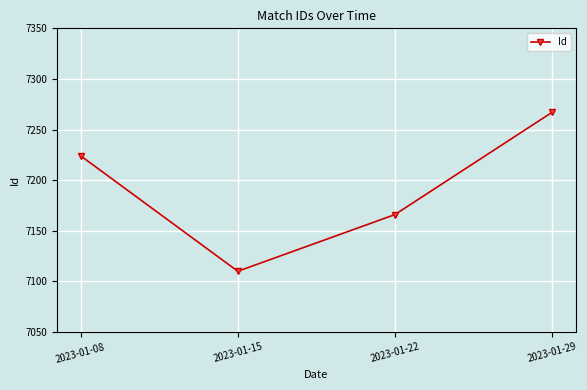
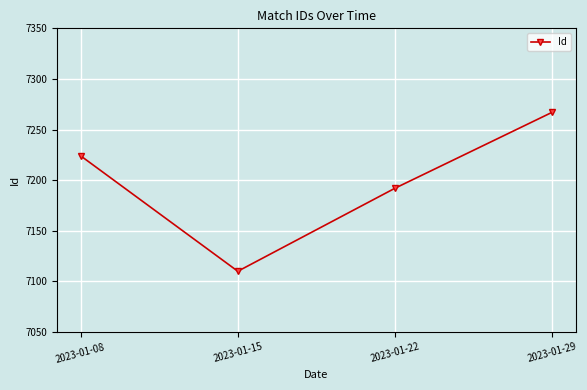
2023-01-22: 7166 -> 7192
